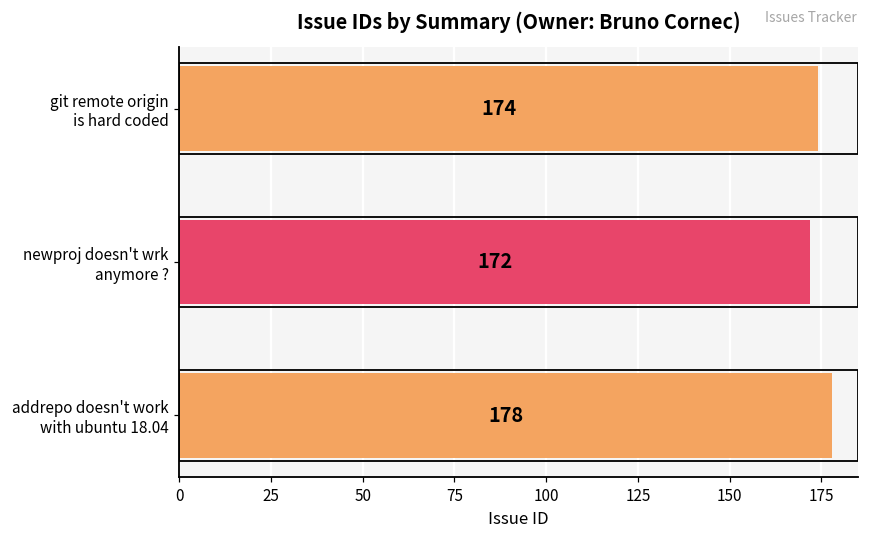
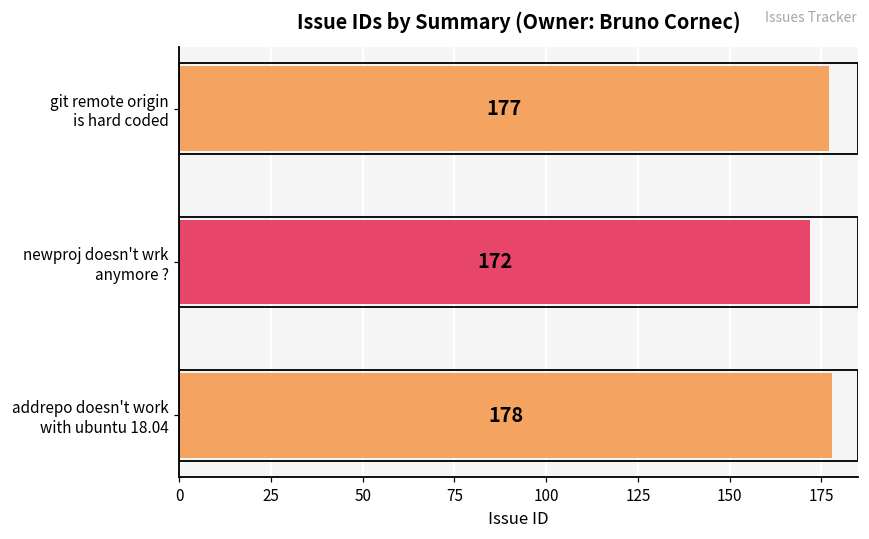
git remote origin is hard coded: 174 -> 177
